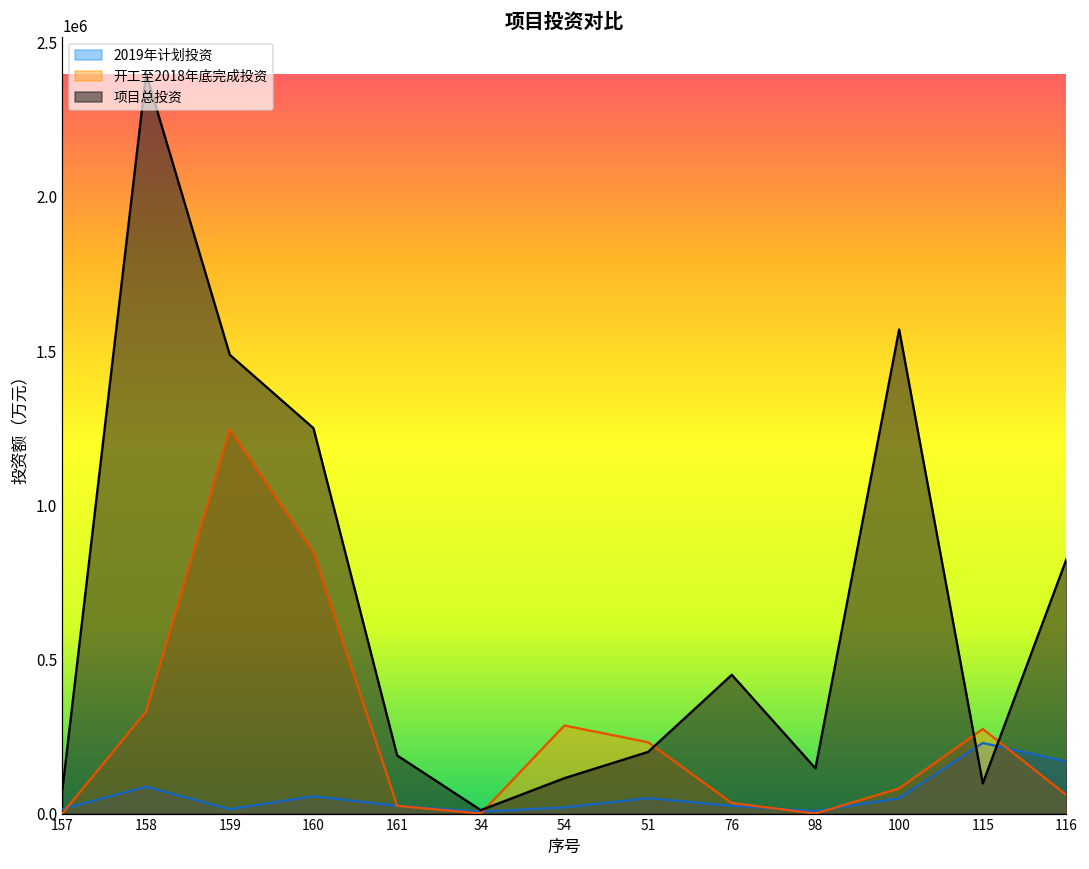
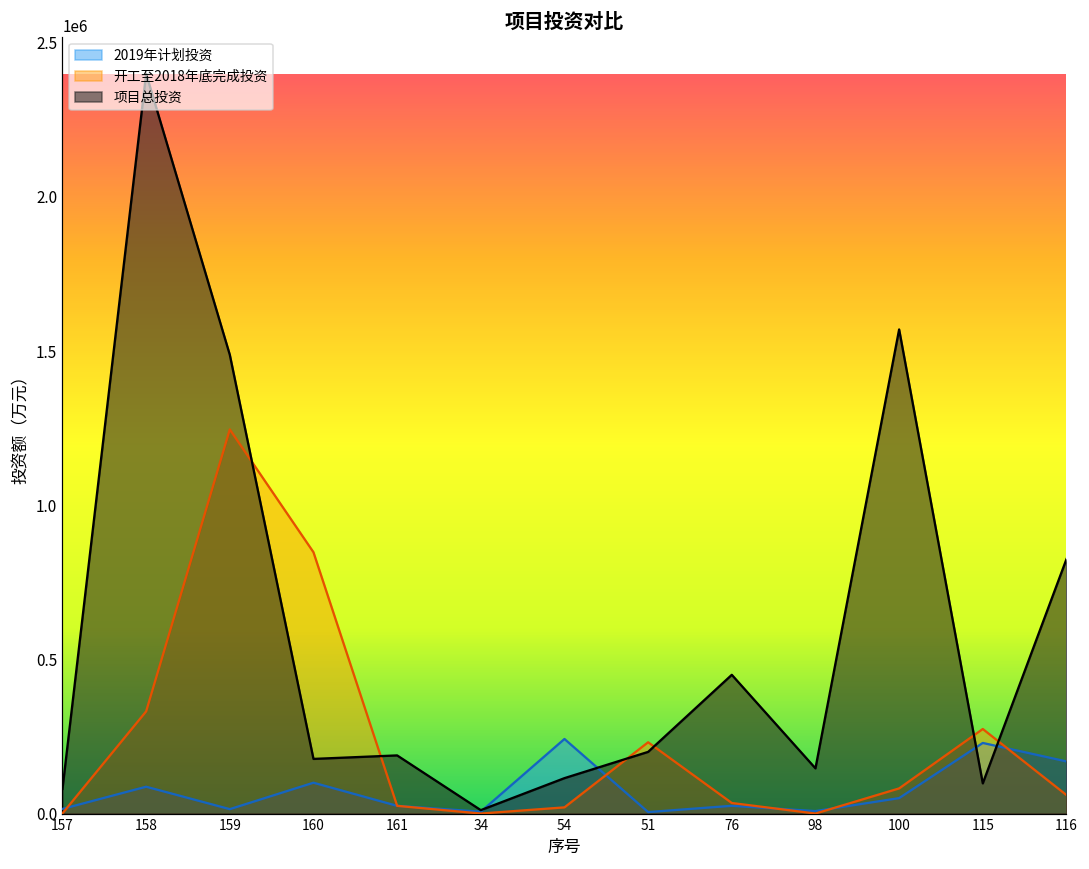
2019年计划投资, 160: 60000 -> 100000
项目总投资, 160: 1250000 -> 180000
2019年计划投资, 54: 20000 -> 240000
开工至2018年底完成投资, 54: 290000 -> 20000
2019年计划投资, 51: 50000 -> 0
